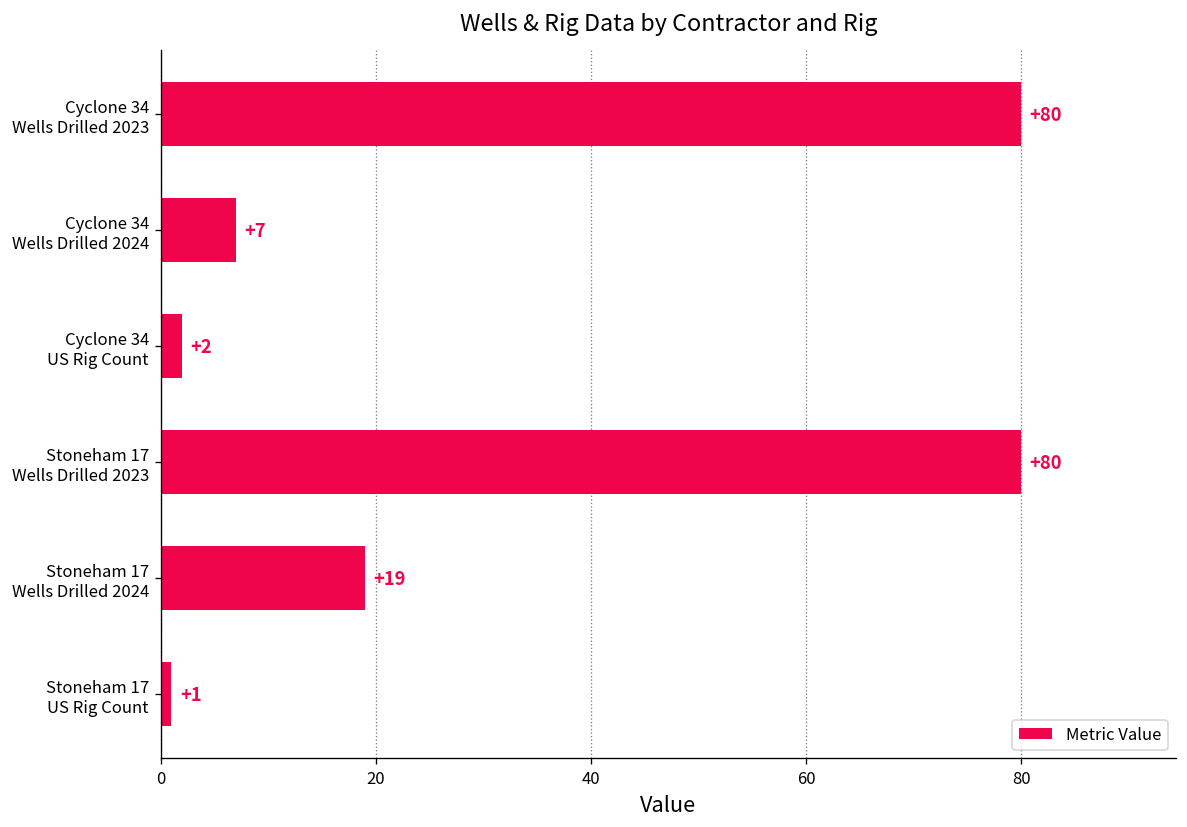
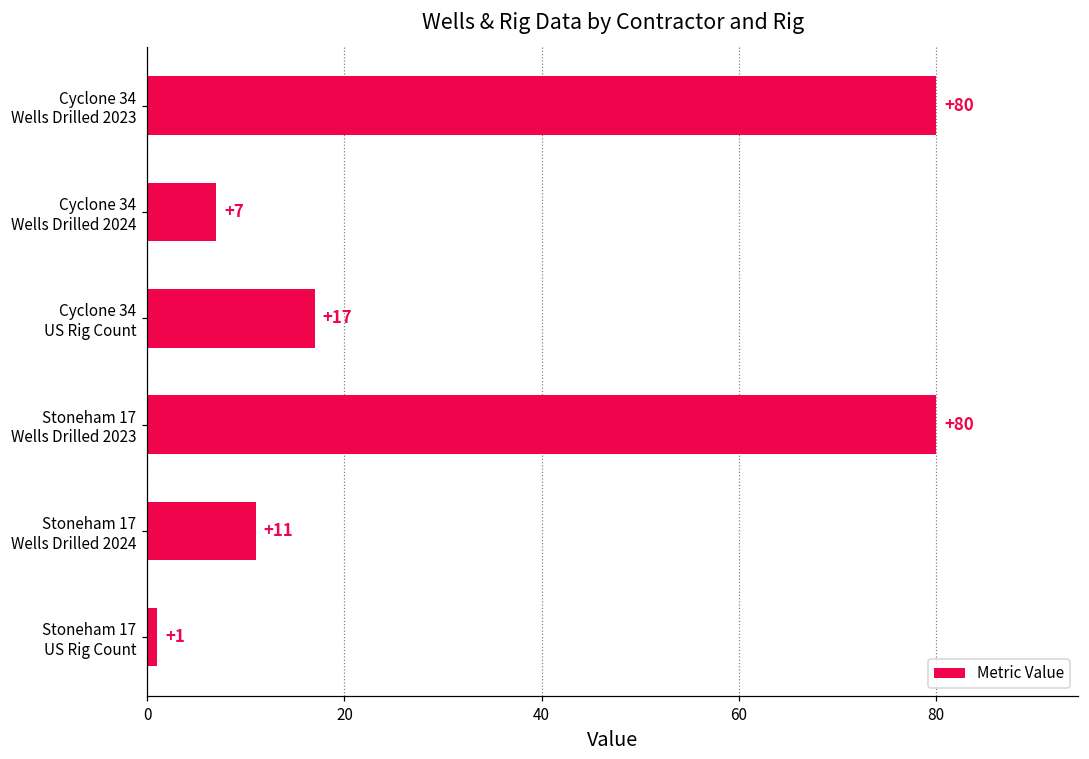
Cyclone 34 US Rig Count: +2 -> +17
Stoneham 17 Wells Drilled 2024: +19 -> +11
